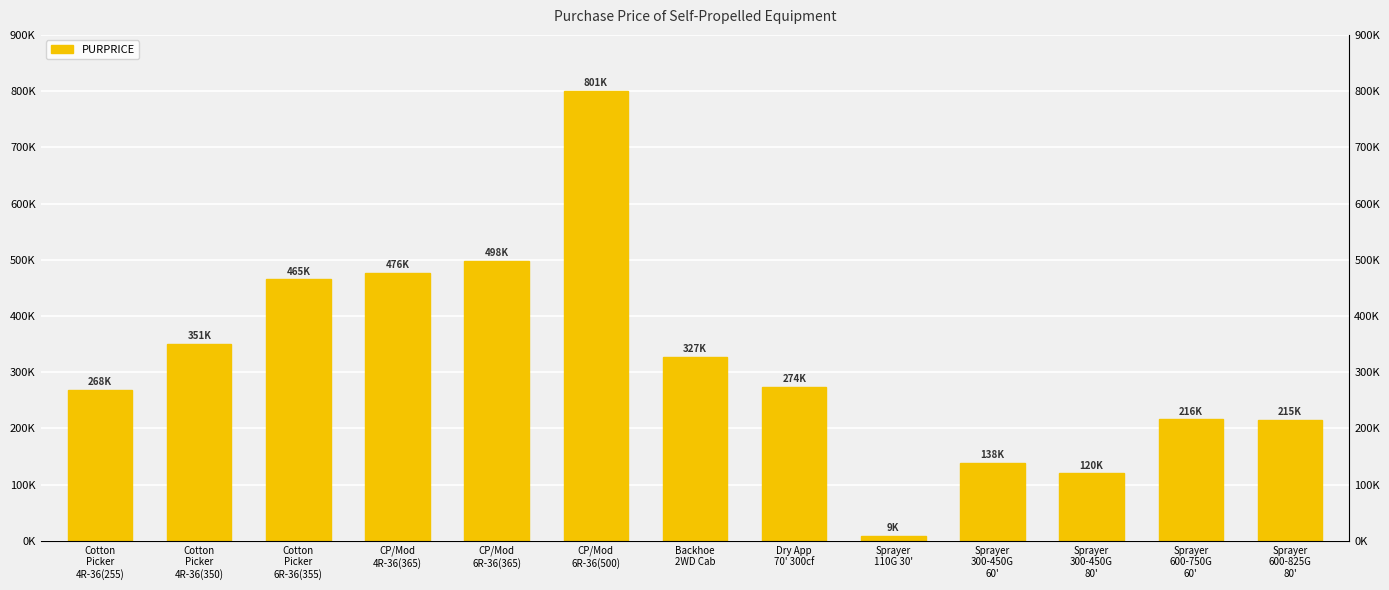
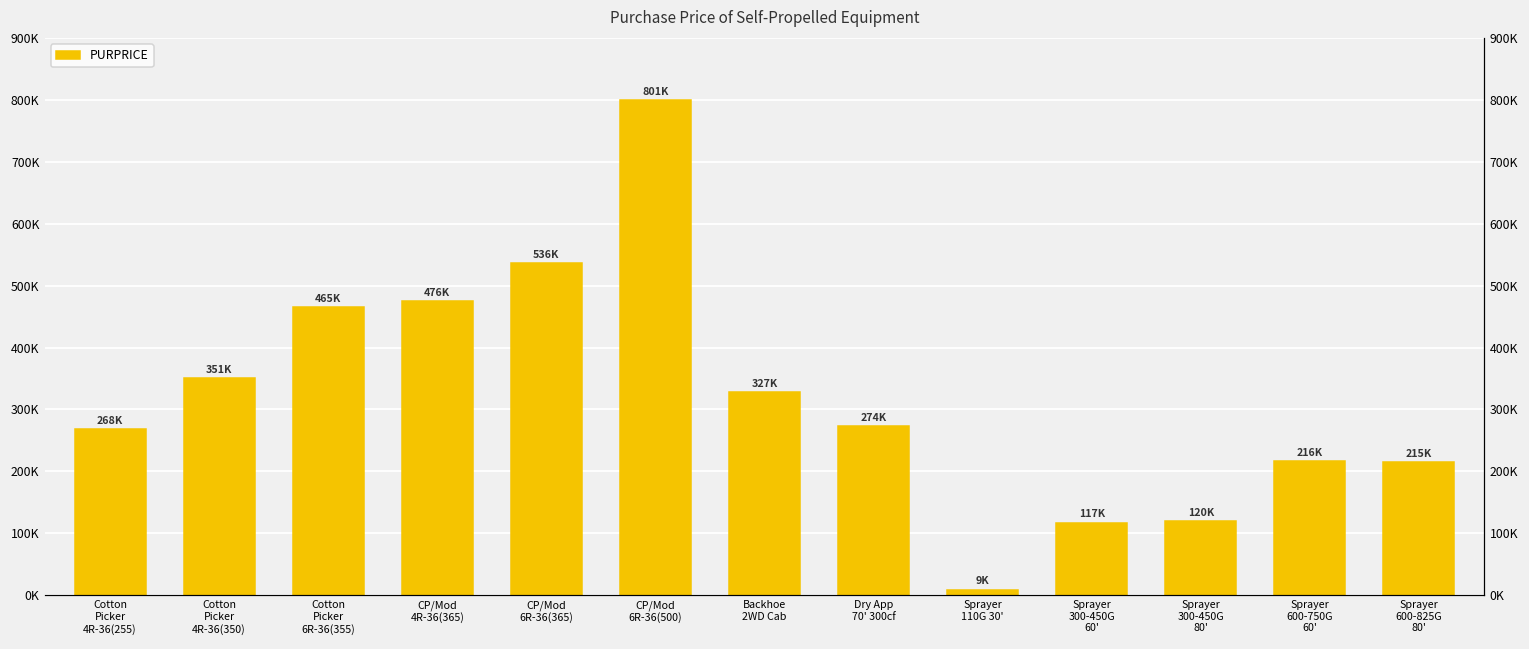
CP/Mod 6R-36(365): 498K -> 536K
Sprayer 300-450G 60': 138K -> 117K
